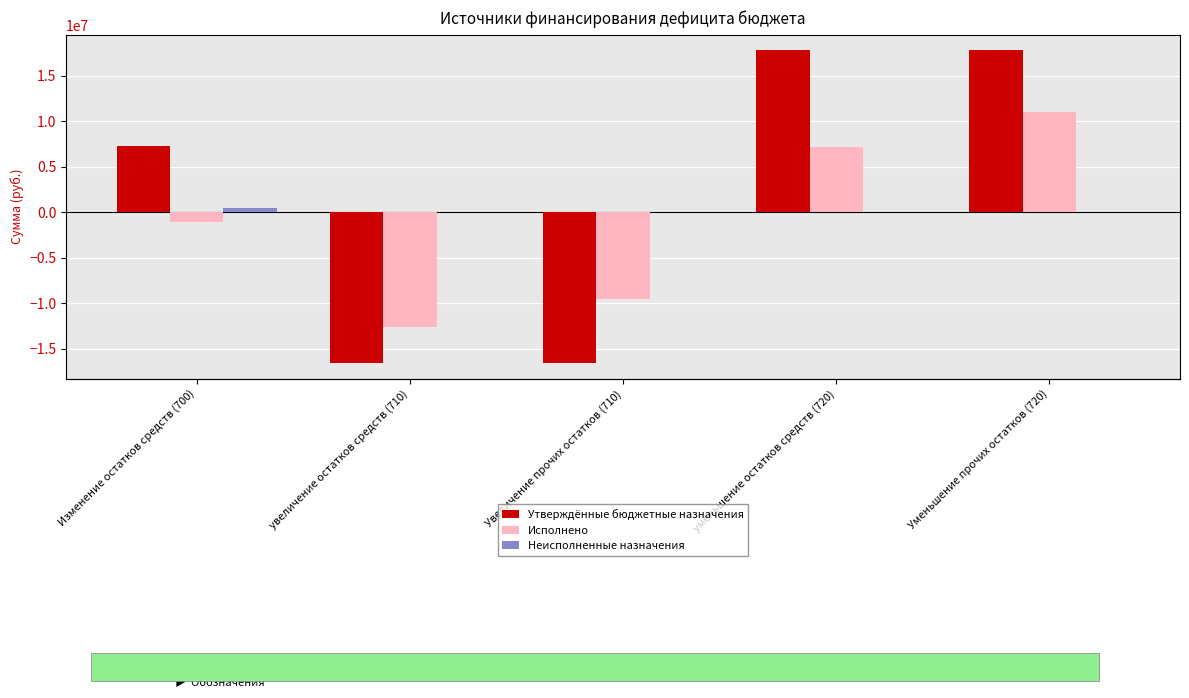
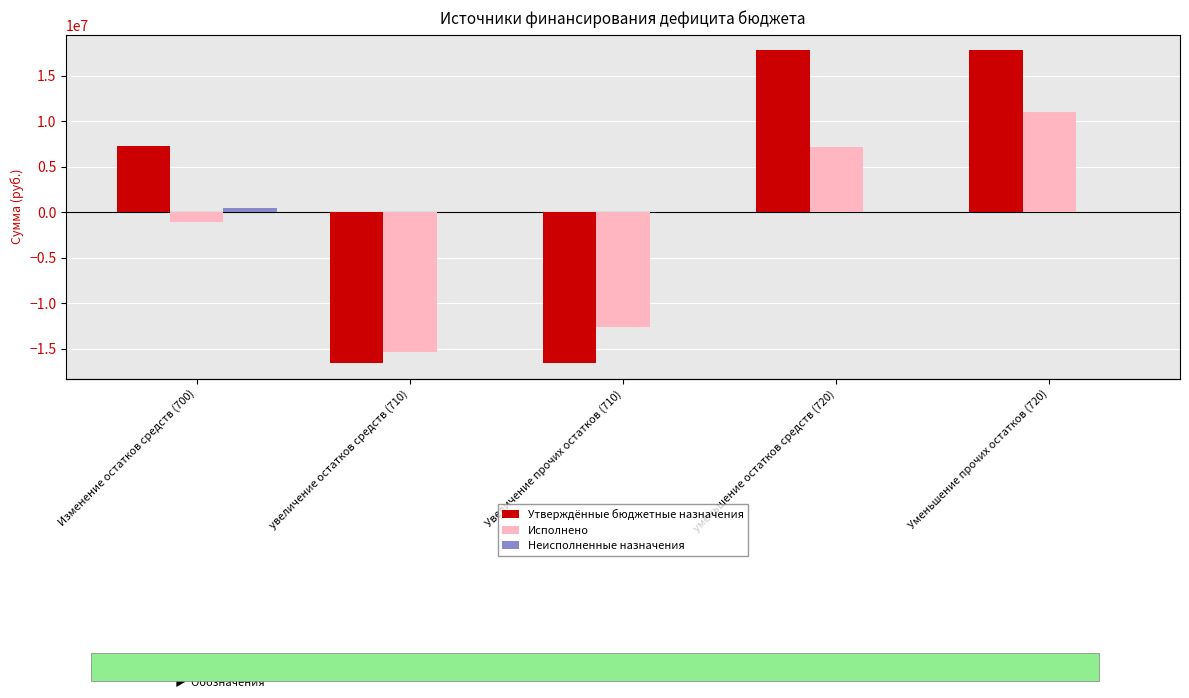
Исполнено, увеличение остатков средств (710): -13000000 -> -15000000
Исполнено, Увеличение прочих остатков (710): -10000000 -> -13000000
